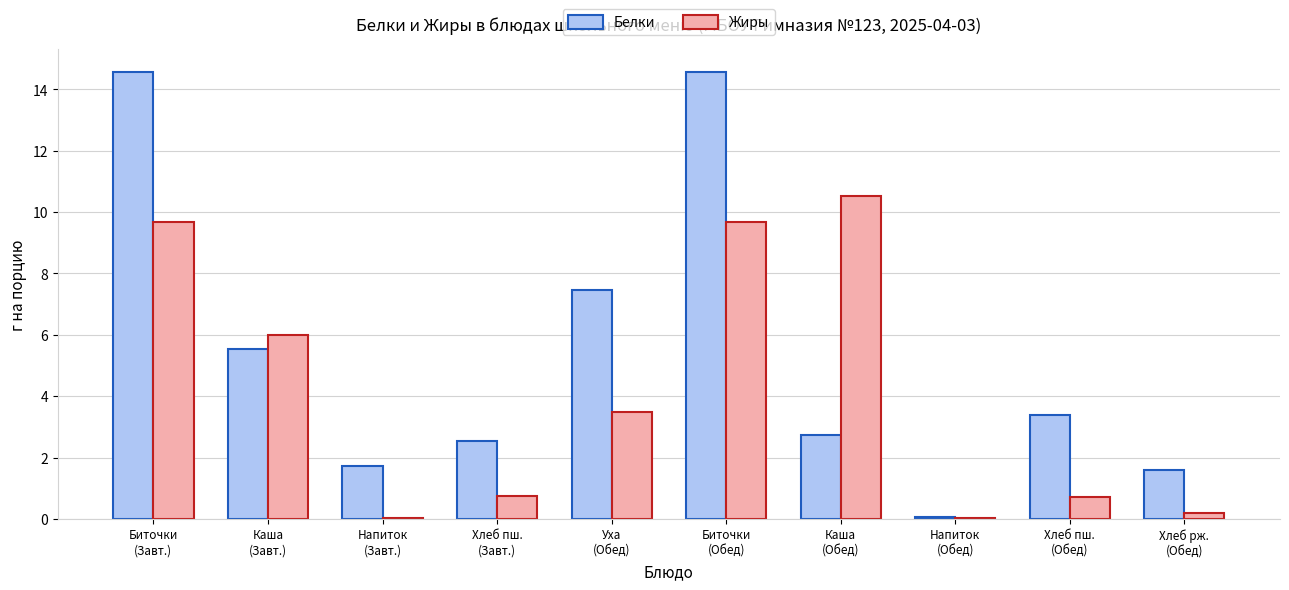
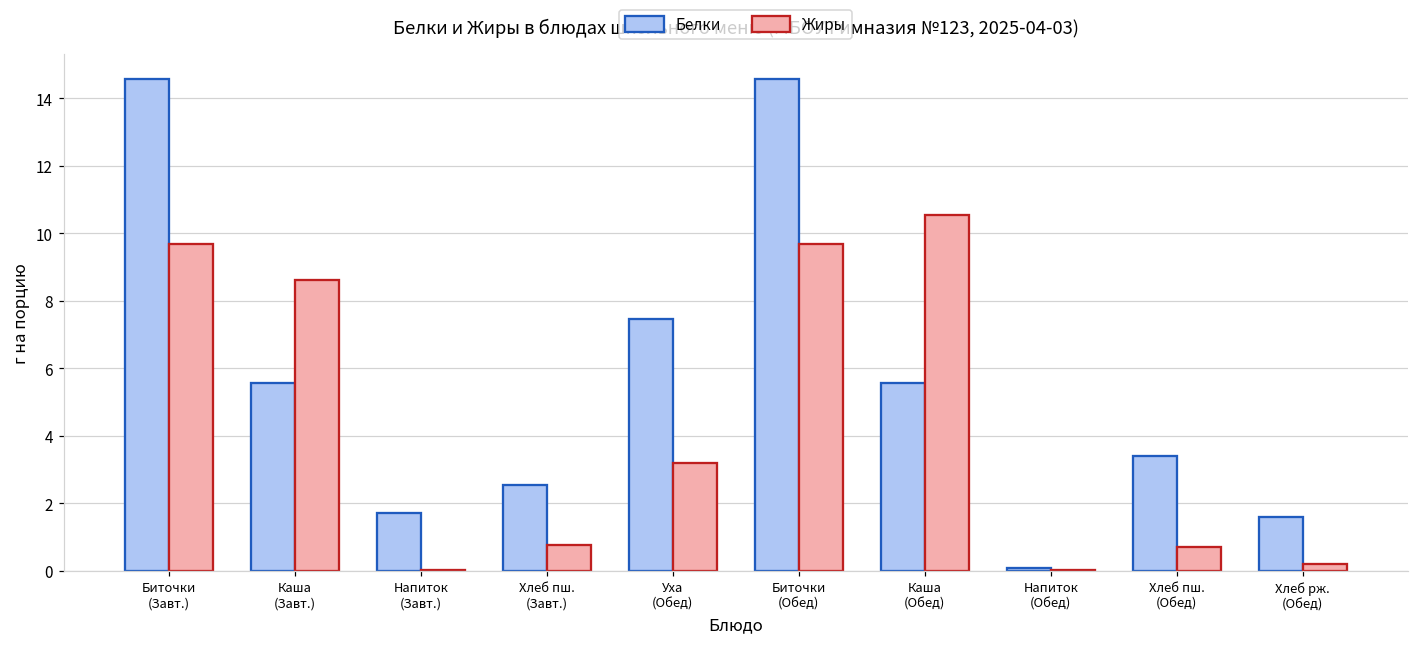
Жиры, Каша (Завт.): 6.0 -> 8.6
Жиры, Уха (Обед): 3.5 -> 3.2
Белки, Каша (Обед): 2.7 -> 5.6
